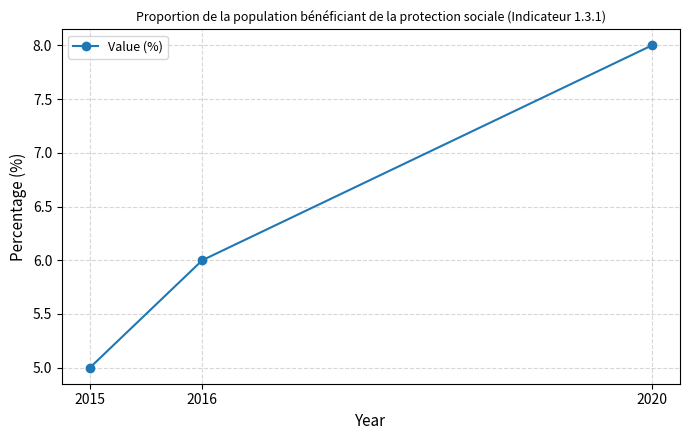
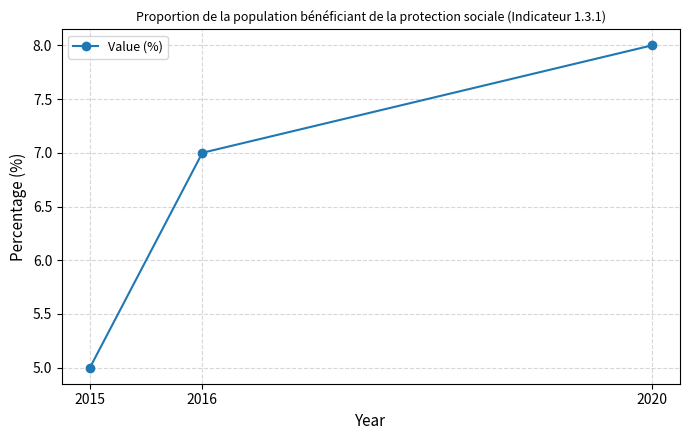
2016: 6 -> 7
